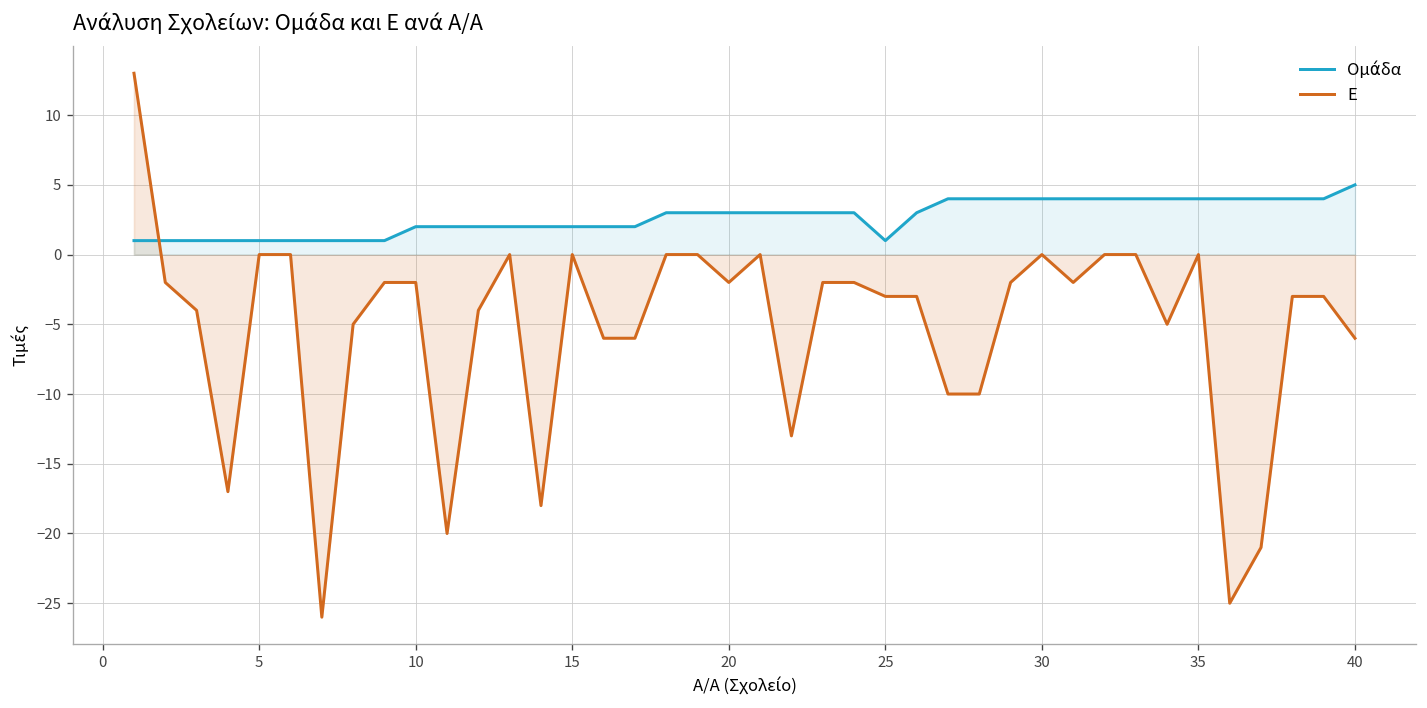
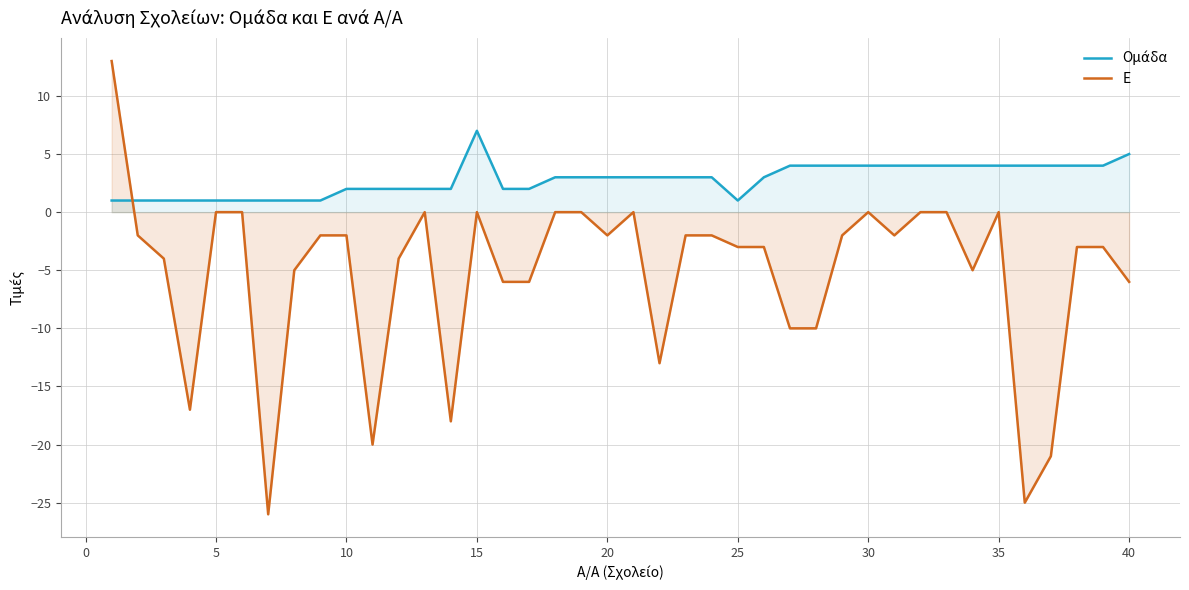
Ομάδα, 15: 2 -> 7
